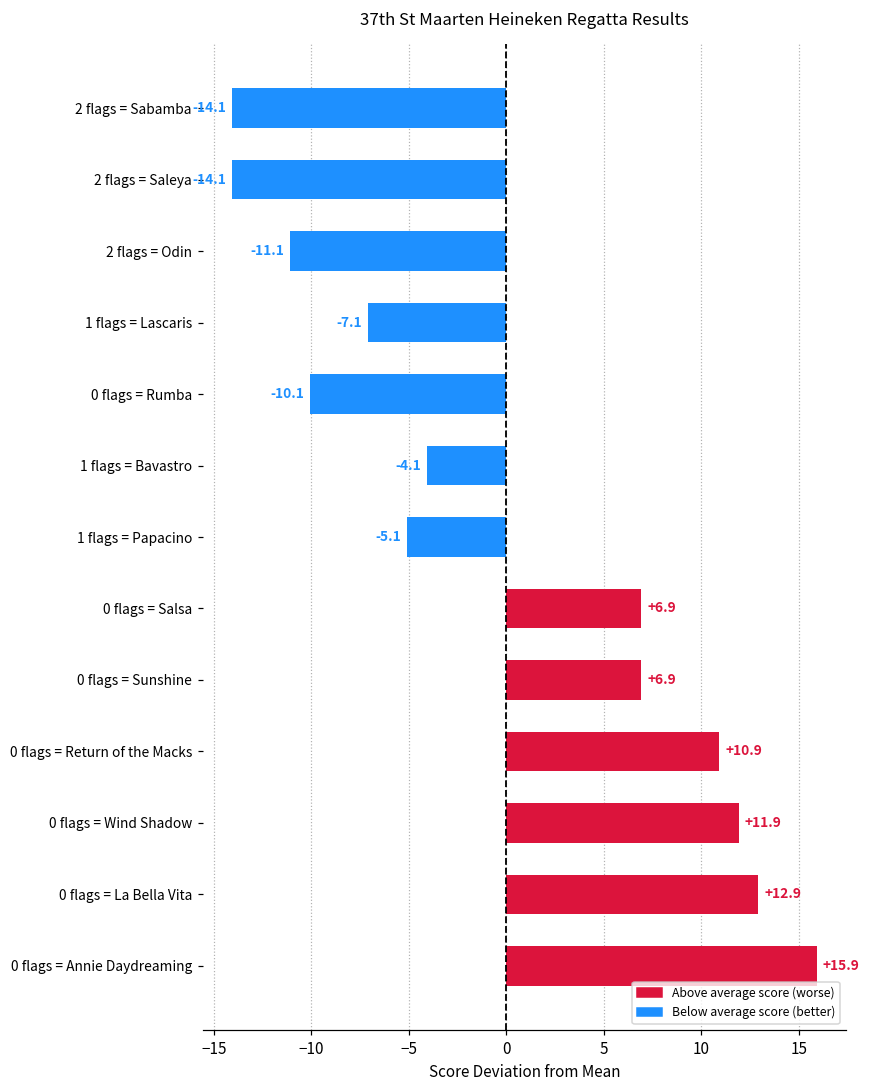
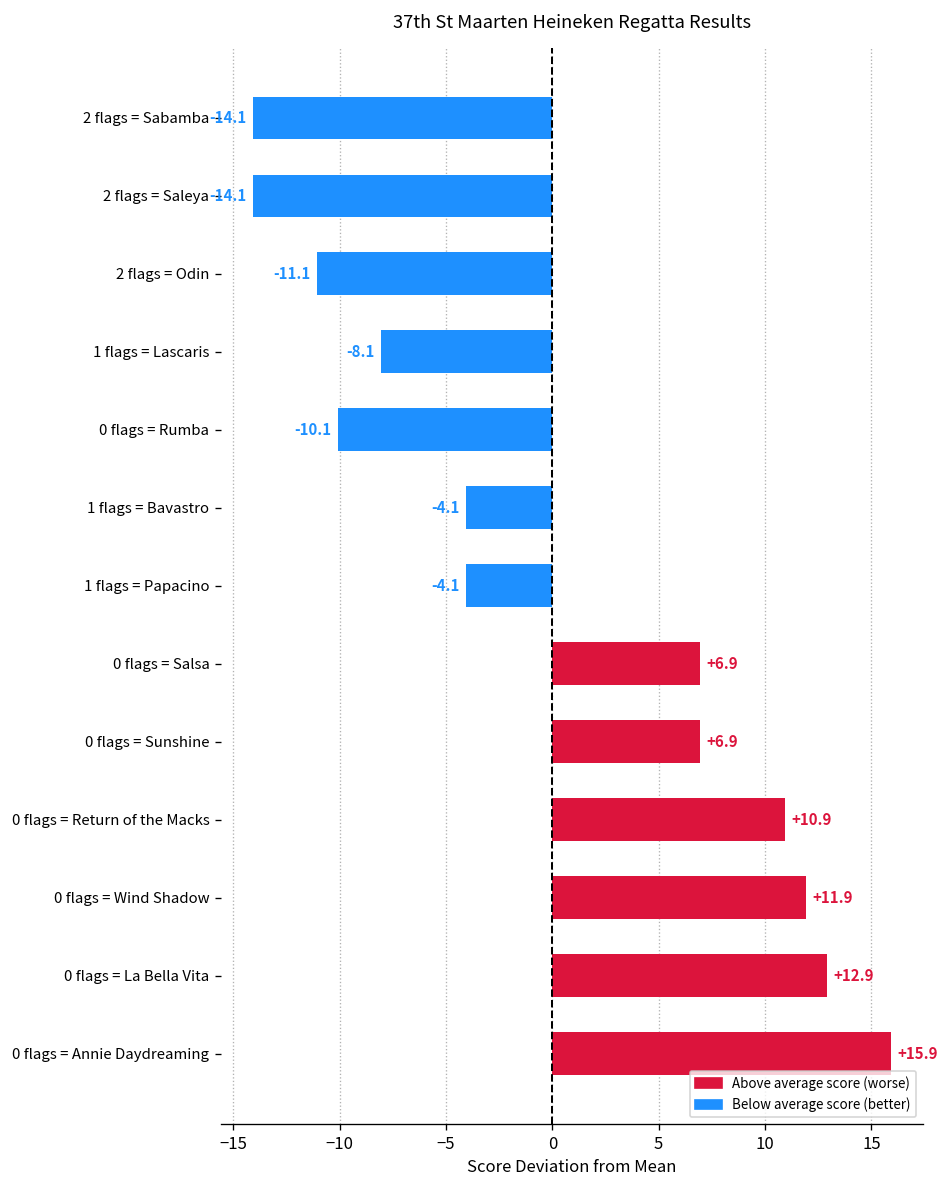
1 flags = Lascaris: -7.1 -> -8.1
1 flags = Papacino: -5.1 -> -4.1
